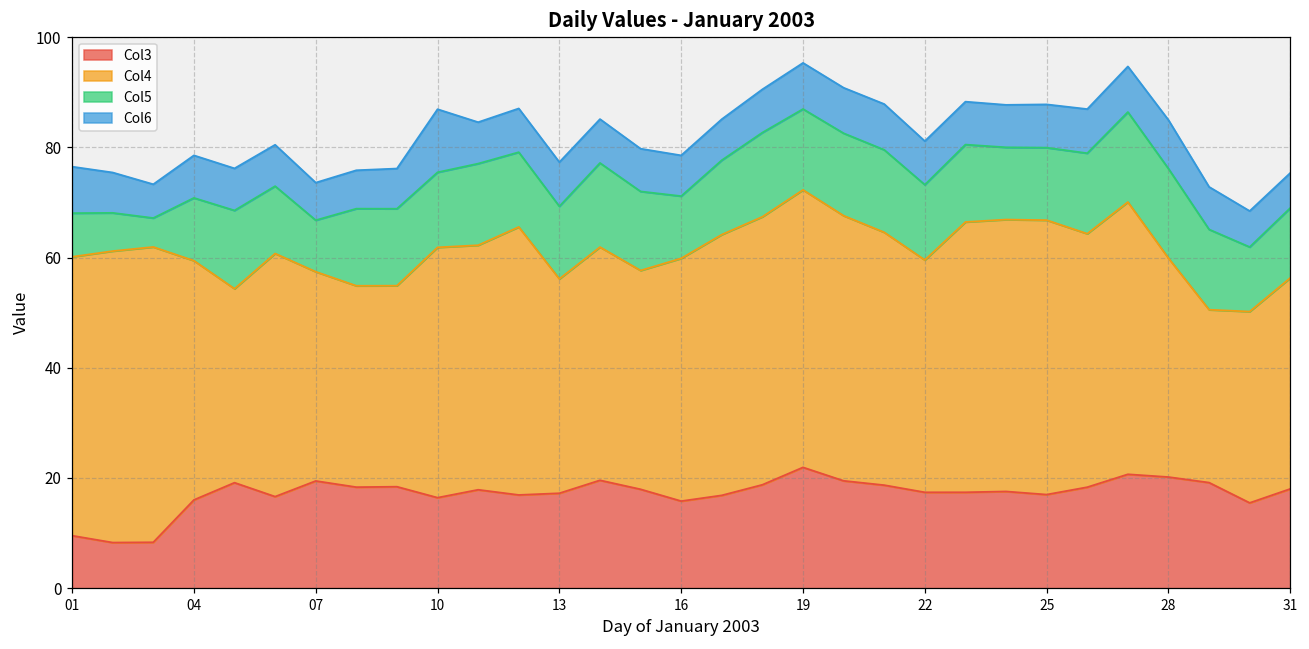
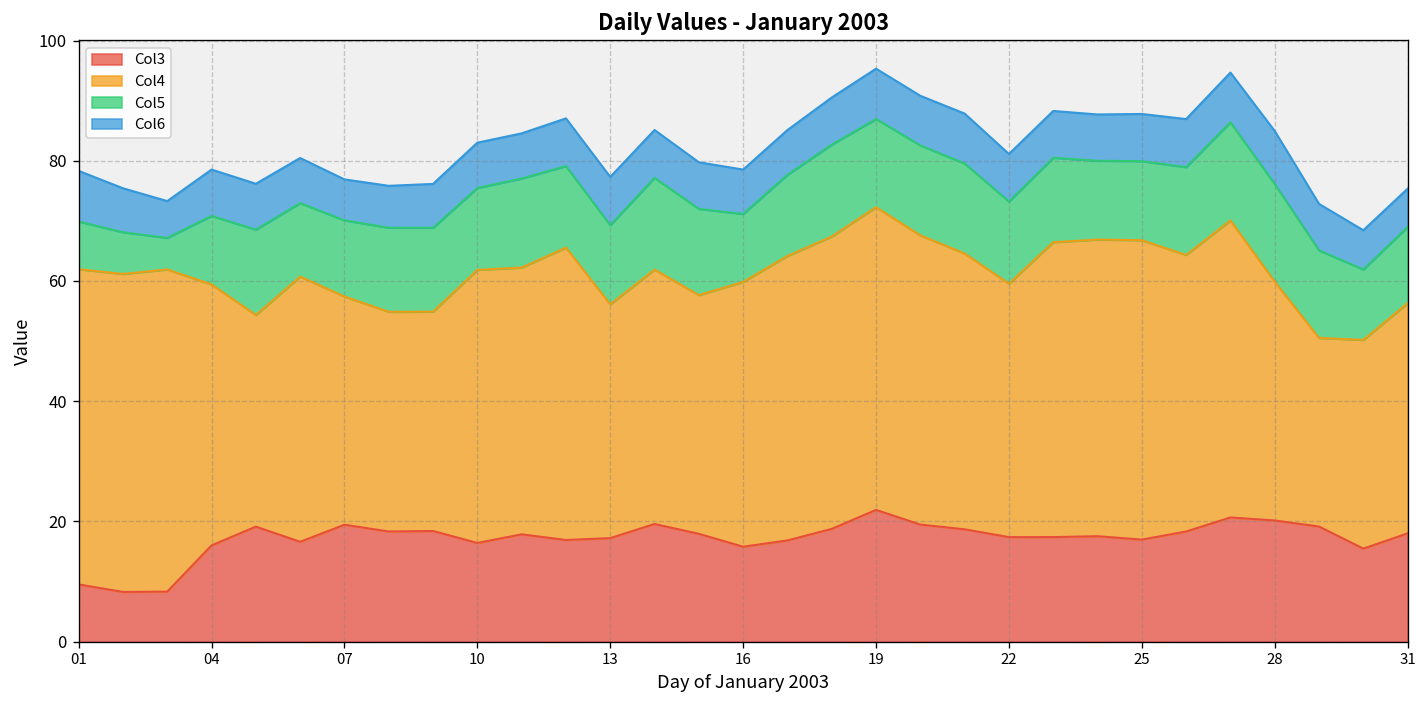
Col4, 01: 51 -> 52
Col5, 07: 9 -> 13
Col6, 10: 11 -> 8
